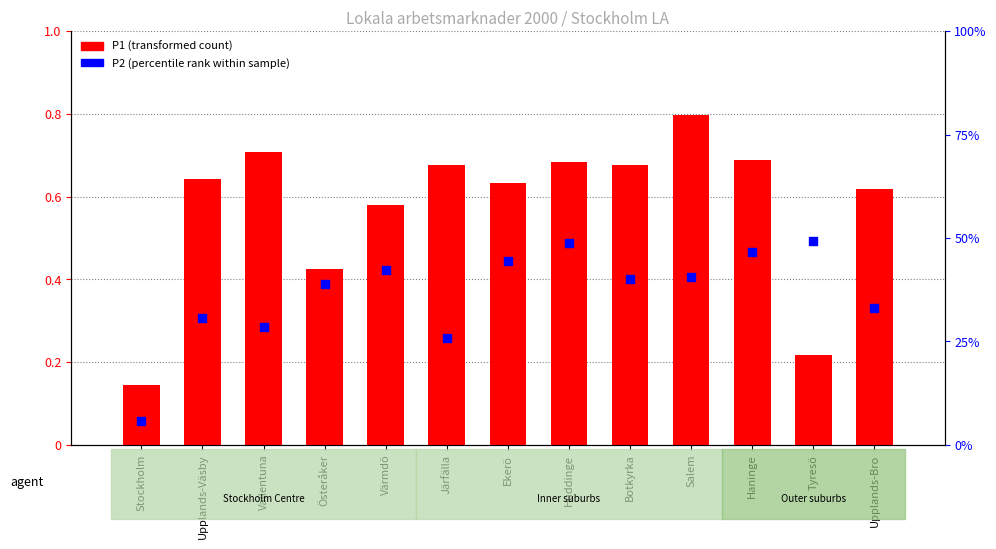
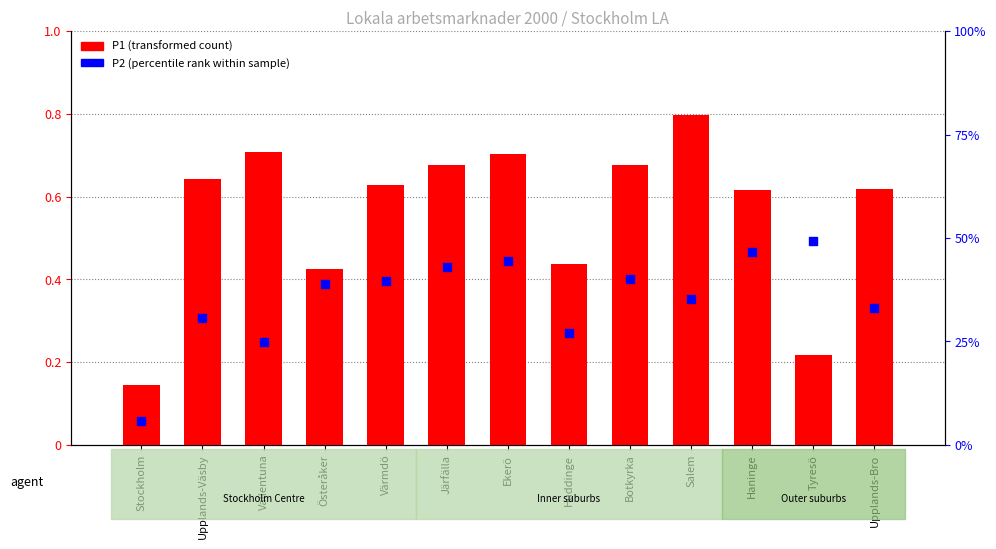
P1 (transformed count), Värmdö: 0.58 -> 0.63
P1 (transformed count), Ekerö: 0.63 -> 0.70
P1 (transformed count), Huddinge: 0.68 -> 0.44
P1 (transformed count), Haninge: 0.69 -> 0.62
P2 (percentile rank within sample), Vallentuna: 28% -> 25%
P2 (percentile rank within sample), Värmdö: 42% -> 40%
P2 (percentile rank within sample), Järfälla: 26% -> 43%
P2 (percentile rank within sample), Huddinge: 49% -> 27%
P2 (percentile rank within sample), Salem: 41% -> 35%
